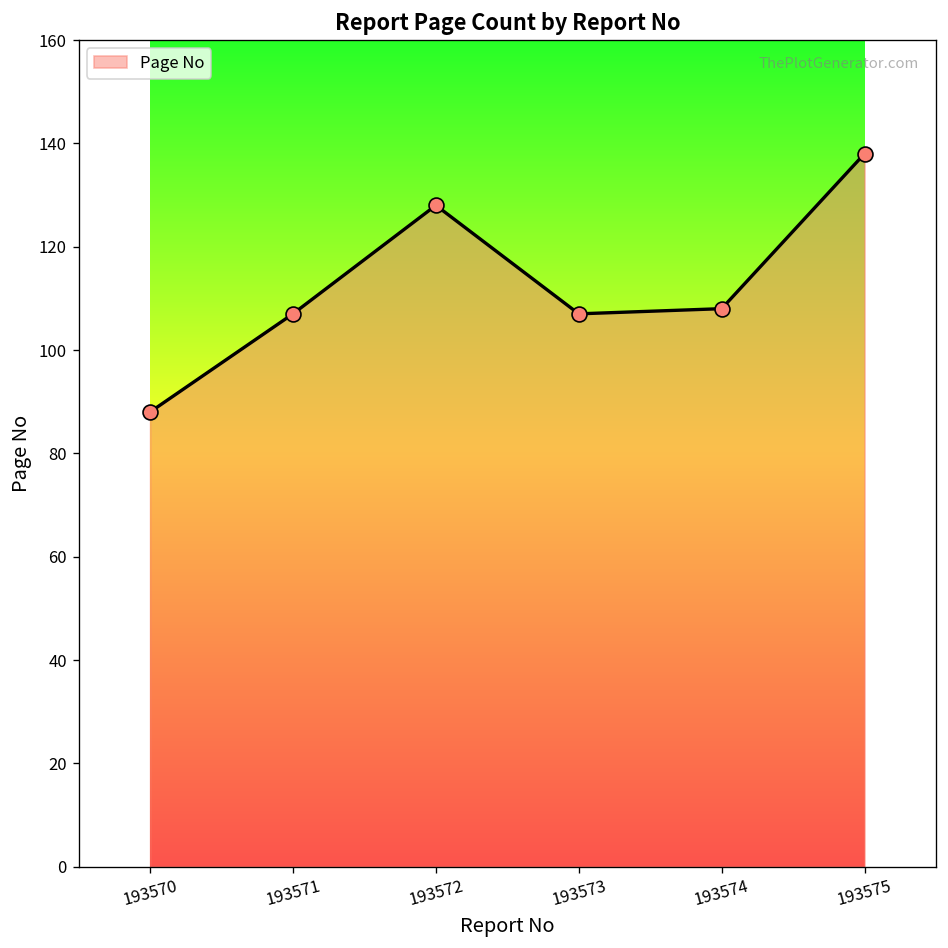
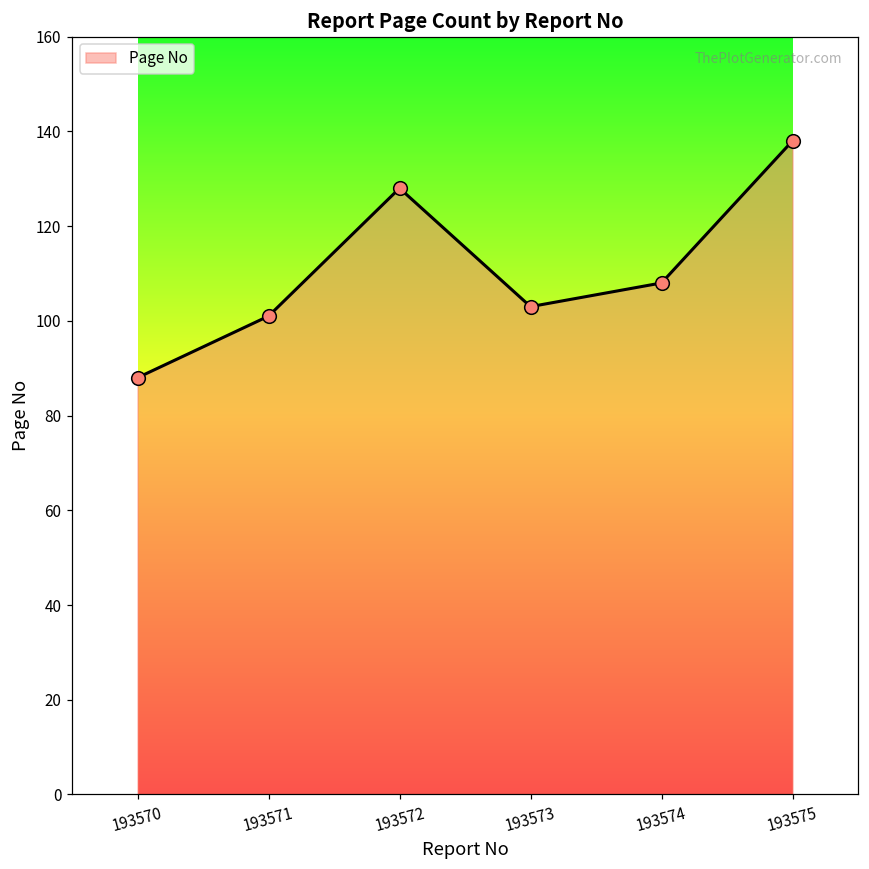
193571: 107 -> 101
193573: 107 -> 103
